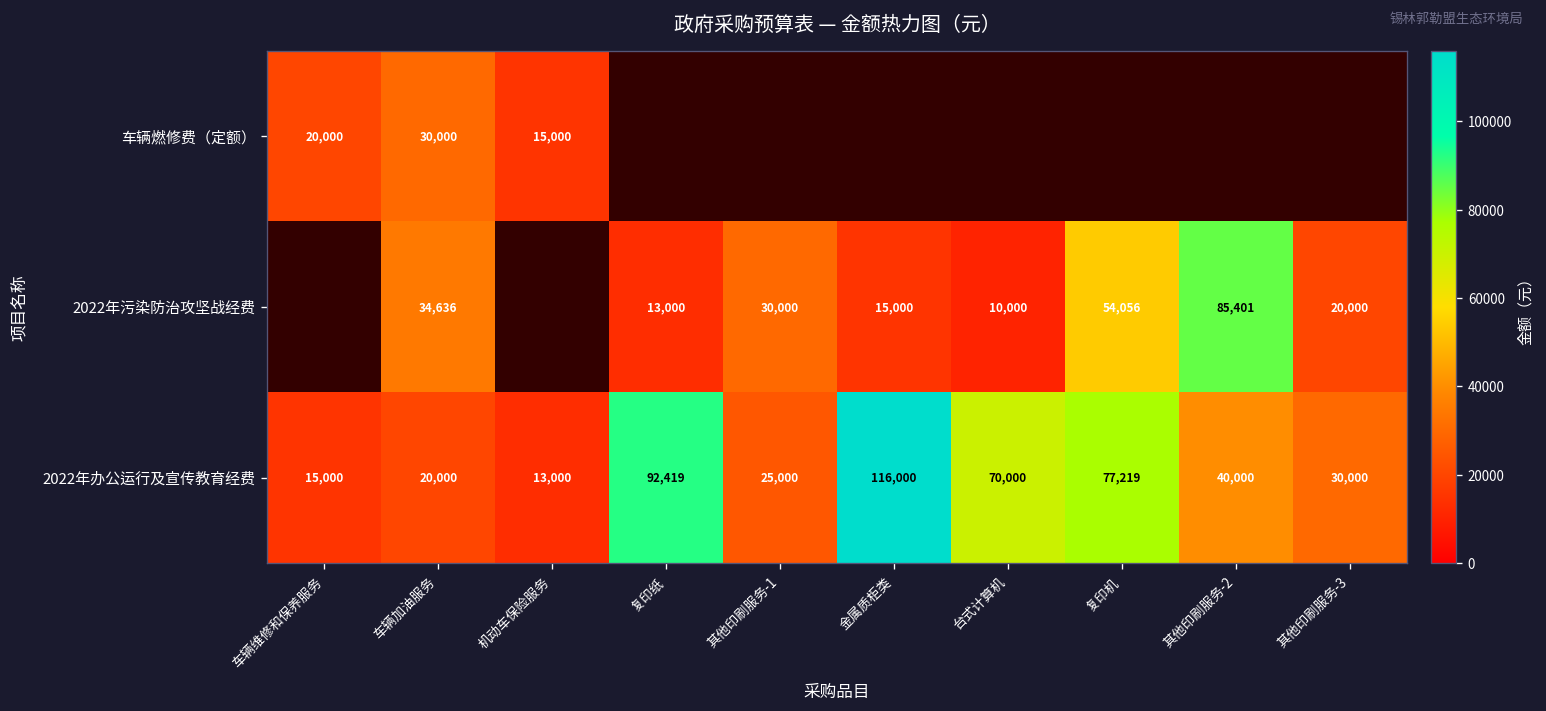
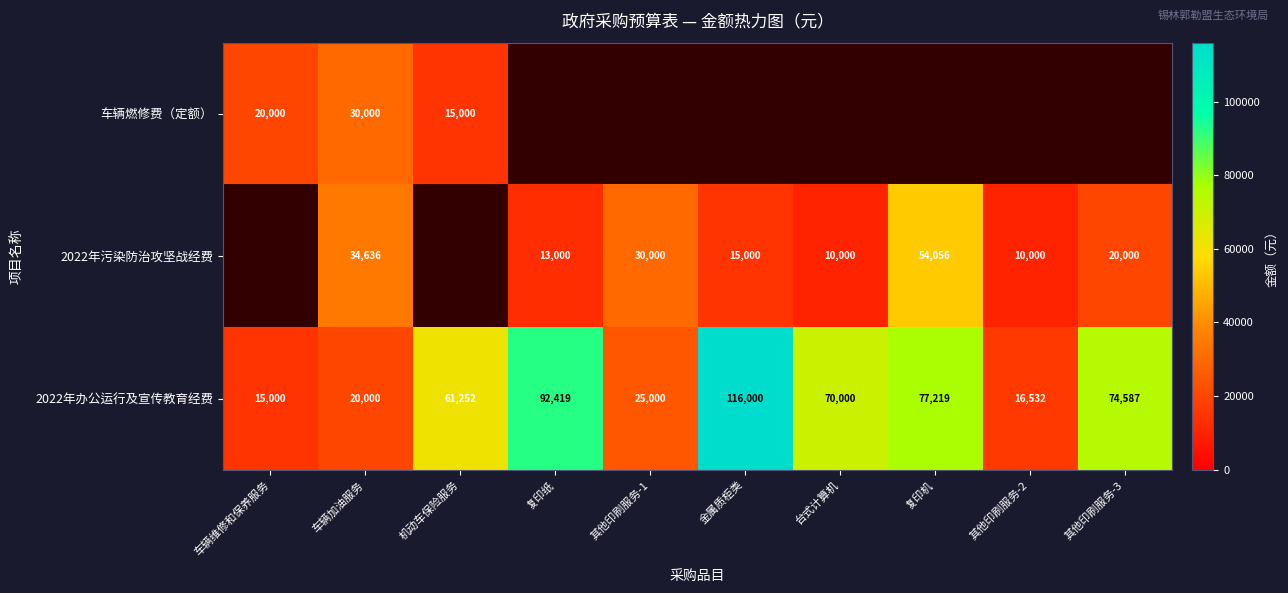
2022年污染防治攻坚战经费, 其他印刷服务-2: 85,401 -> 10,000
2022年办公运行及宣传教育经费, 机动车保险服务: 13,000 -> 61,252
2022年办公运行及宣传教育经费, 其他印刷服务-2: 40,000 -> 16,532
2022年办公运行及宣传教育经费, 其他印刷服务-3: 30,000 -> 74,587
